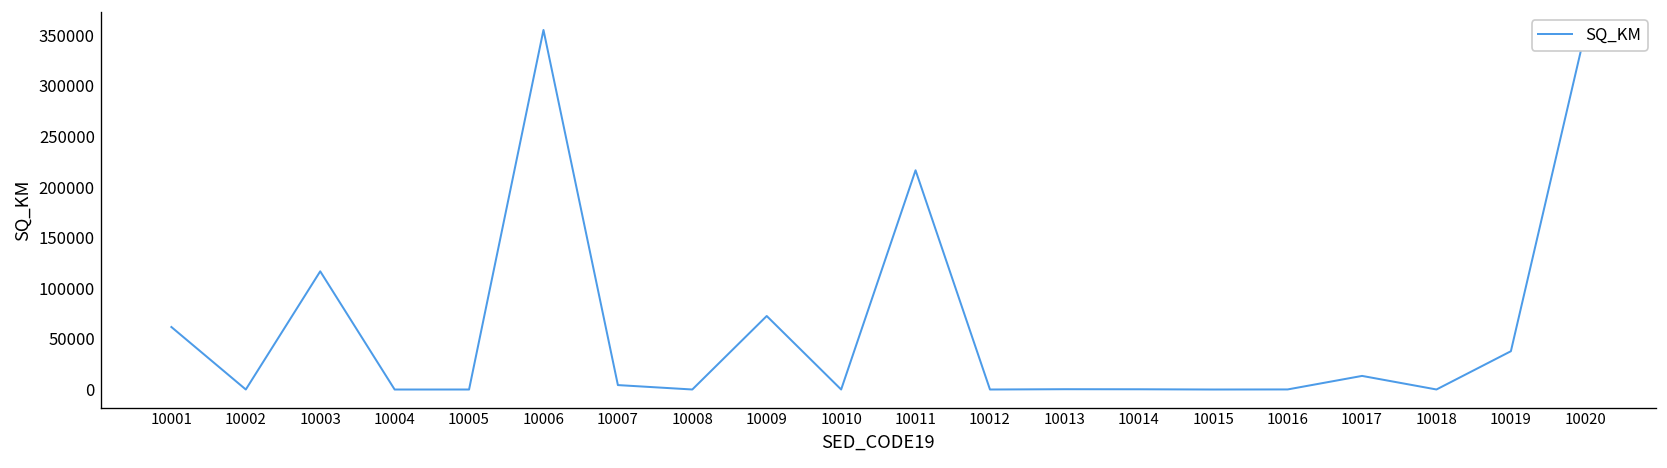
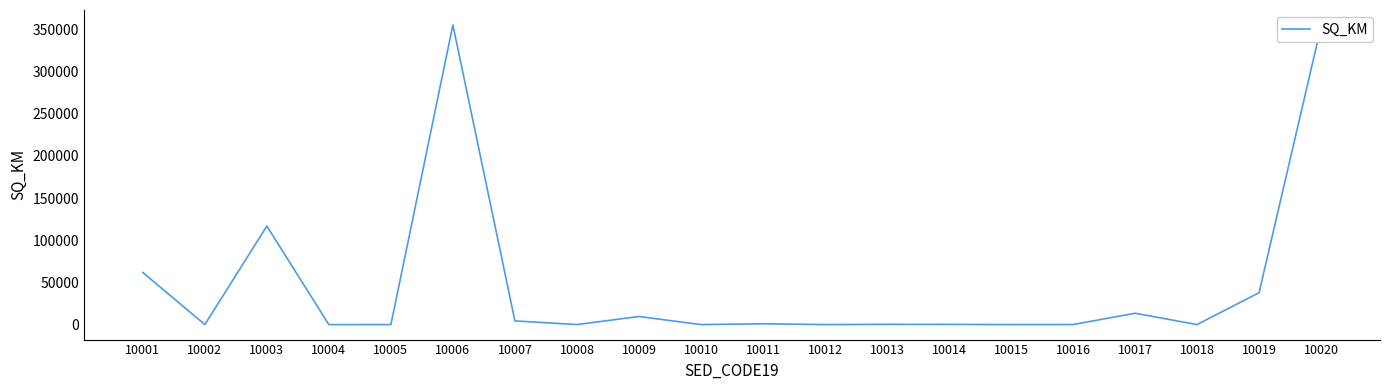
10009: 70000 -> 10000
10011: 220000 -> 0
